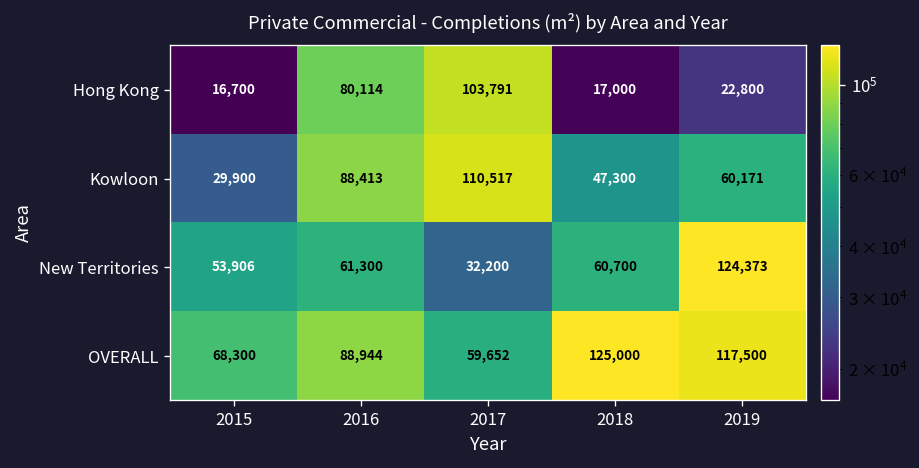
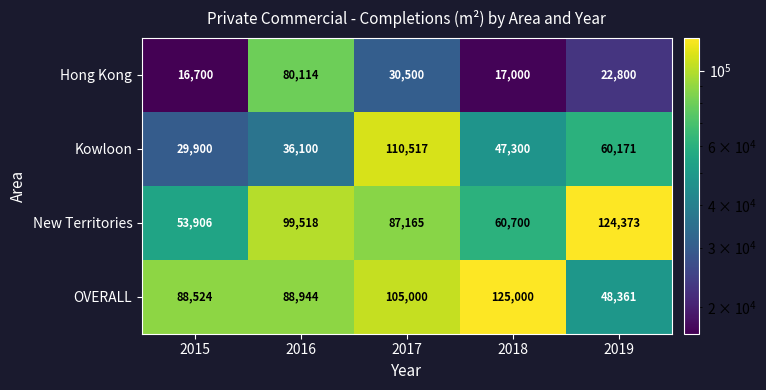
Hong Kong, 2017: 103,791 -> 30,500
Kowloon, 2016: 88,413 -> 36,100
New Territories, 2016: 61,300 -> 99,518
New Territories, 2017: 32,200 -> 87,165
OVERALL, 2015: 68,300 -> 88,524
OVERALL, 2017: 59,652 -> 105,000
OVERALL, 2019: 117,500 -> 48,361
